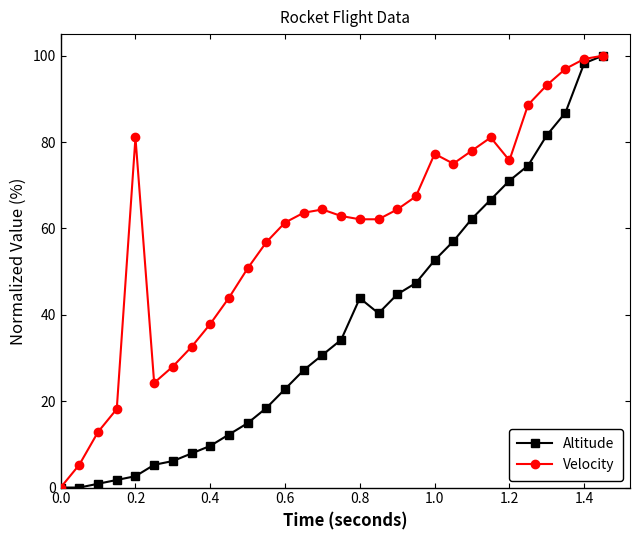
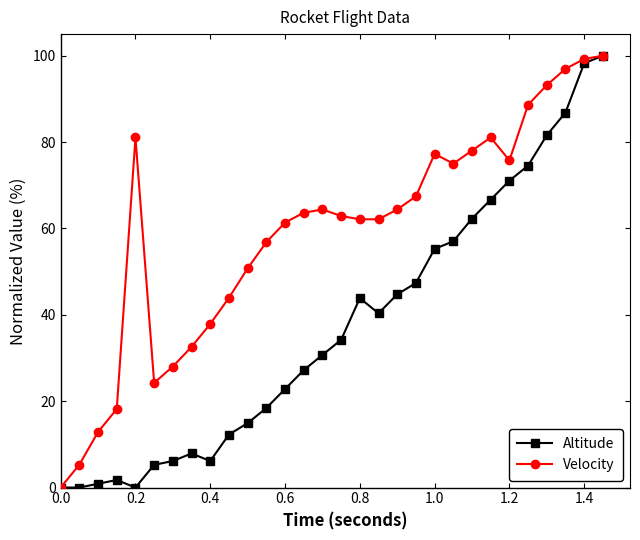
Altitude, 0.2: 3 -> 0
Altitude, 0.4: 10 -> 6
Altitude, 1.0: 53 -> 55
